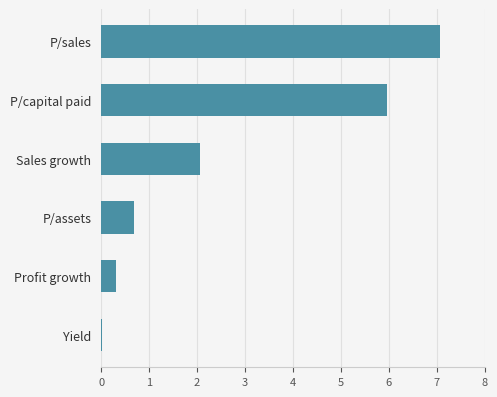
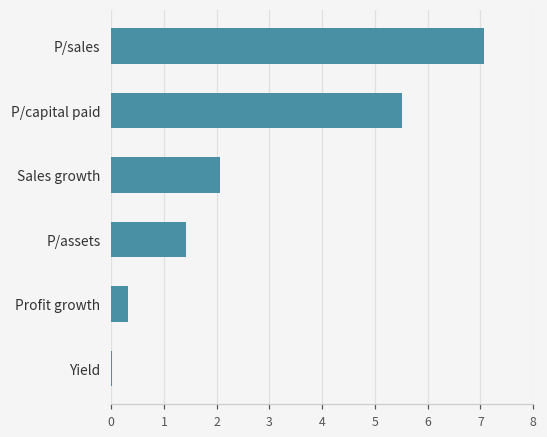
P/capital paid: 6.0 -> 5.5
P/assets: 0.7 -> 1.4
